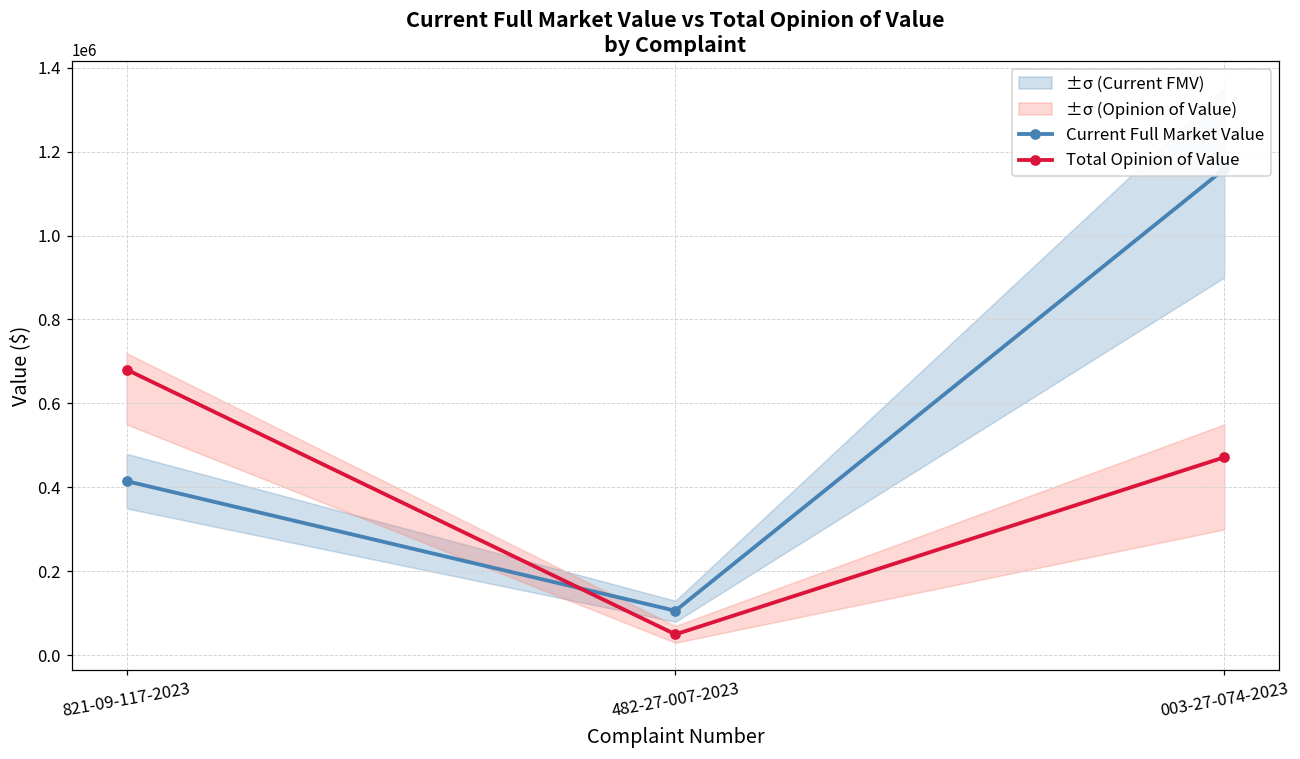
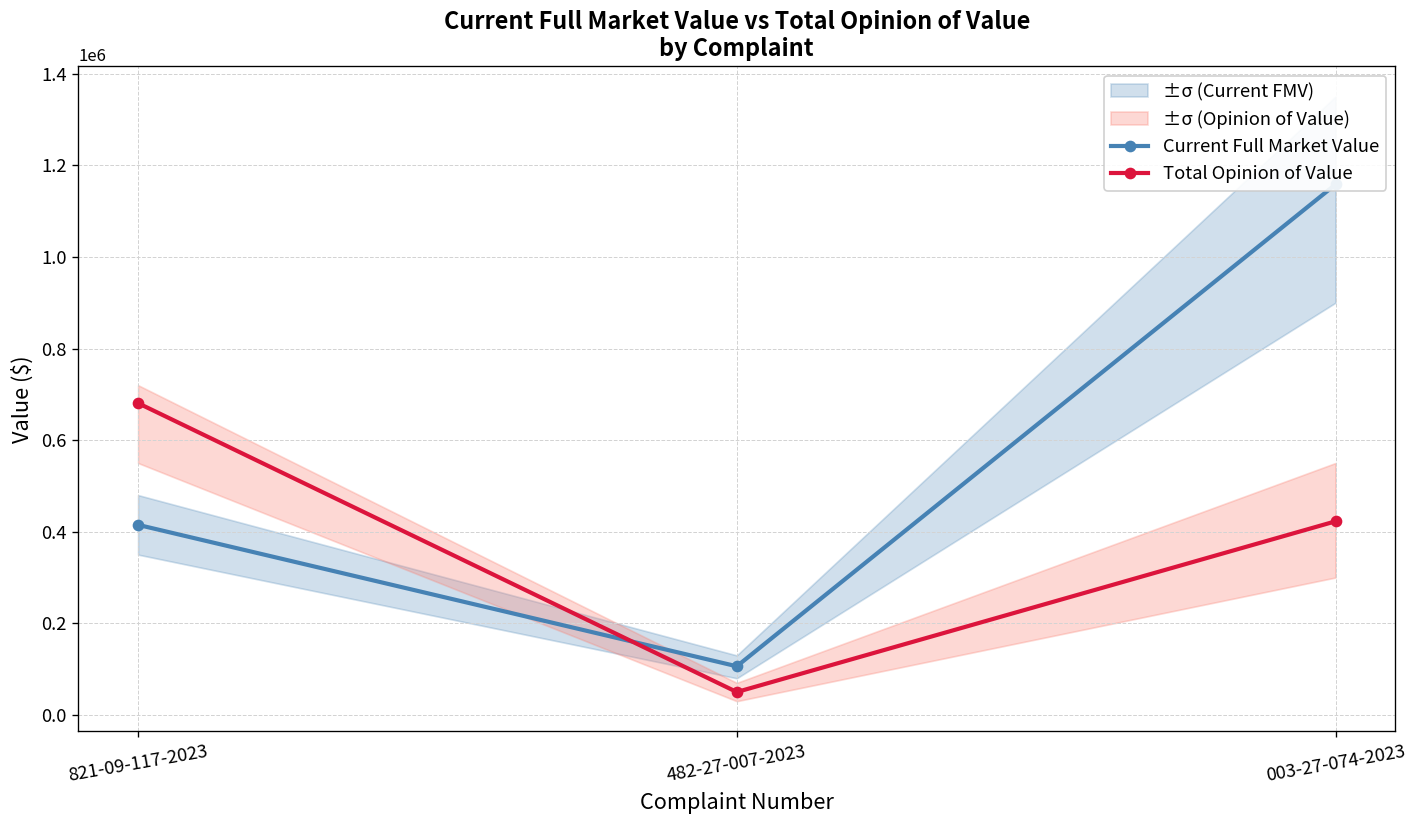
Total Opinion of Value, 003-27-074-2023: 470000 -> 420000
